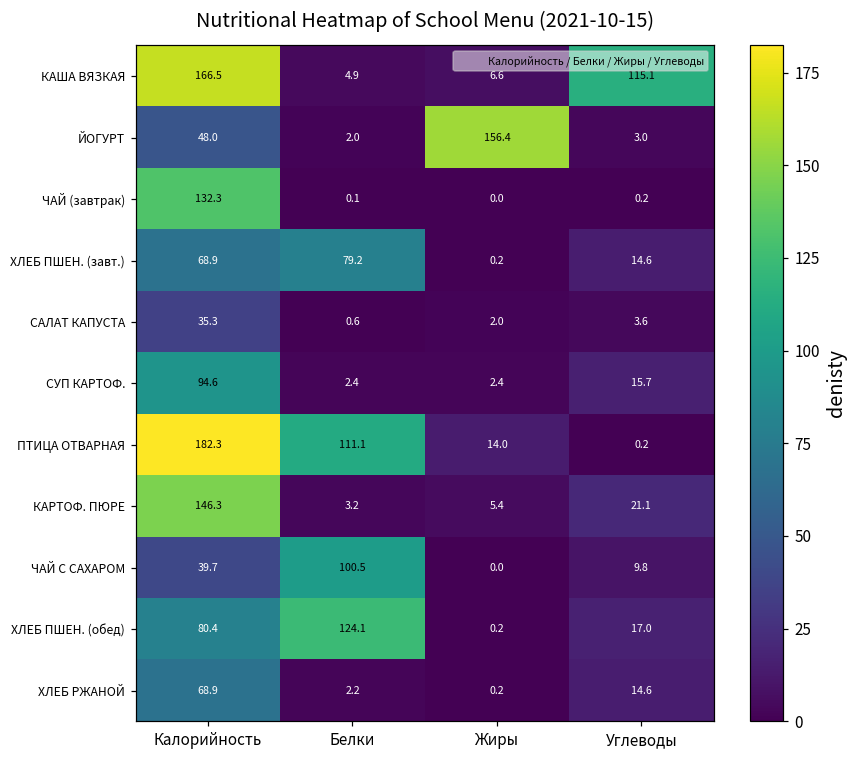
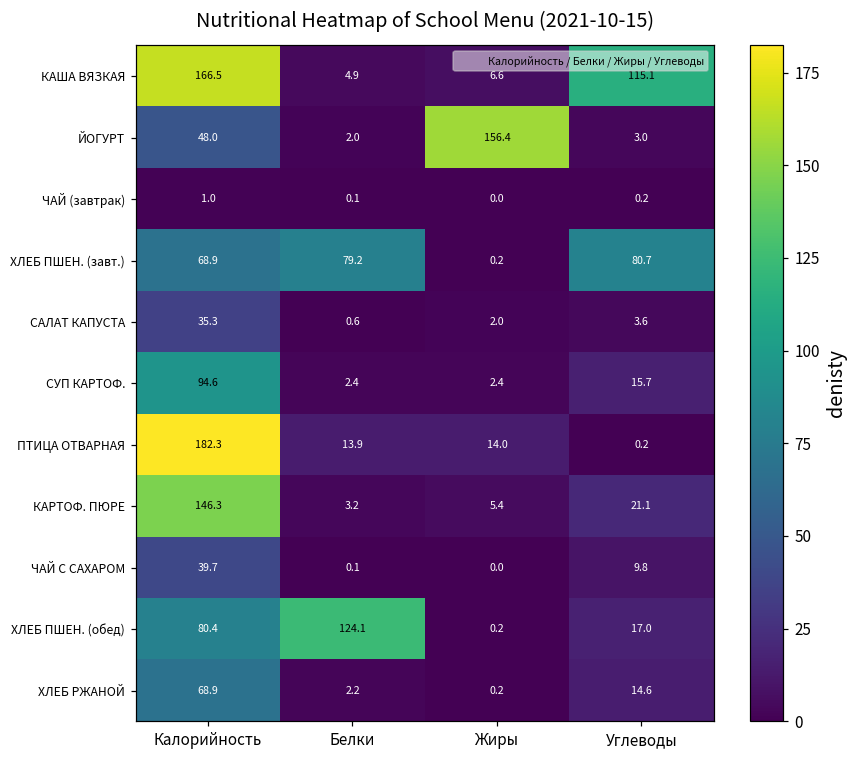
ЧАЙ (завтрак), Калорийность: 132.3 -> 1.0
ХЛЕБ ПШЕН. (завт.), Углеводы: 14.6 -> 80.7
ПТИЦА ОТВАРНАЯ, Белки: 111.1 -> 13.9
ЧАЙ С САХАРОМ, Белки: 100.5 -> 0.1
